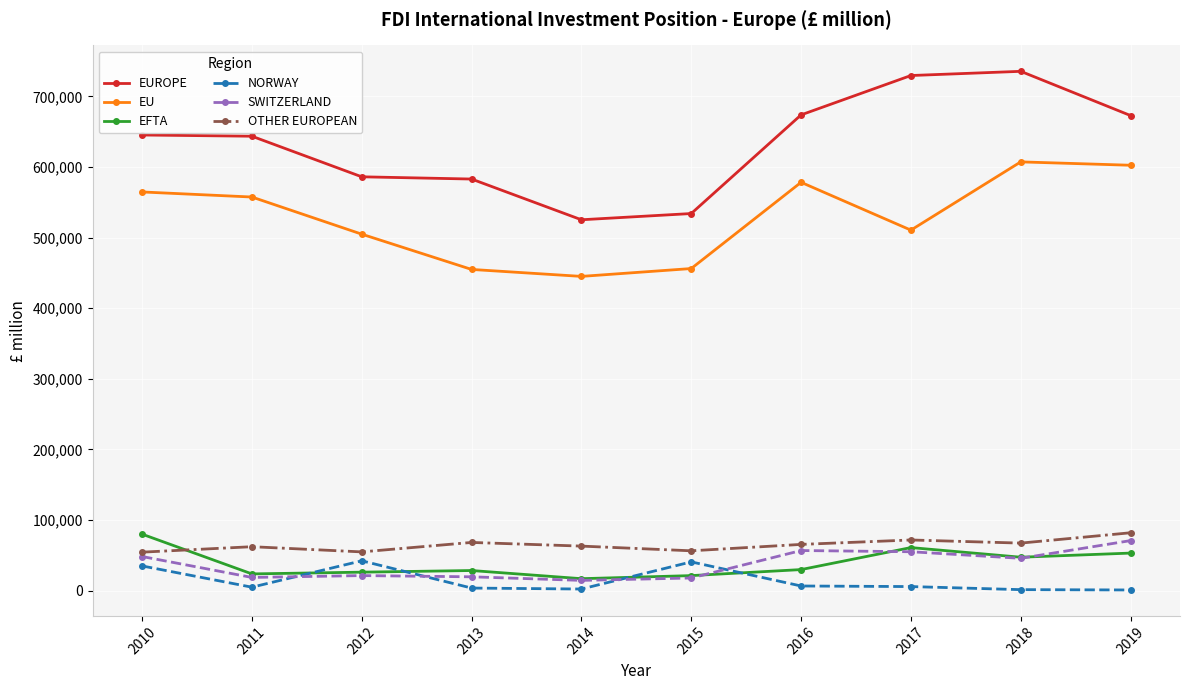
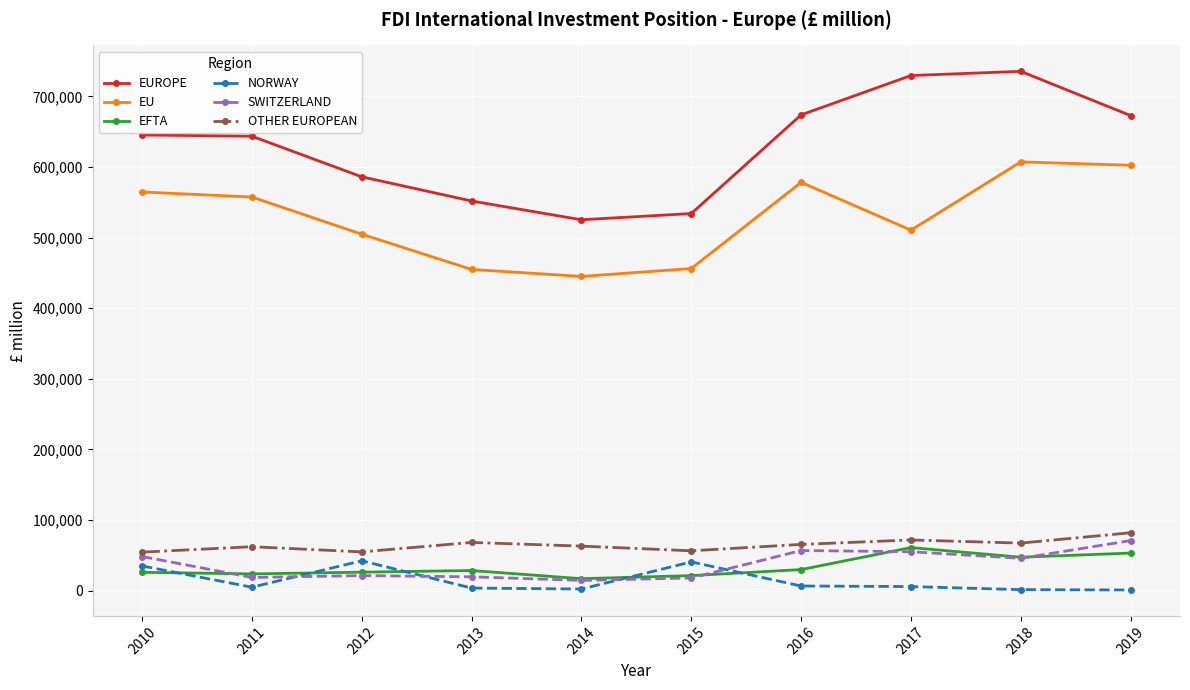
EFTA, 2010: 80,000 -> 30,000
EUROPE, 2013: 580,000 -> 550,000
